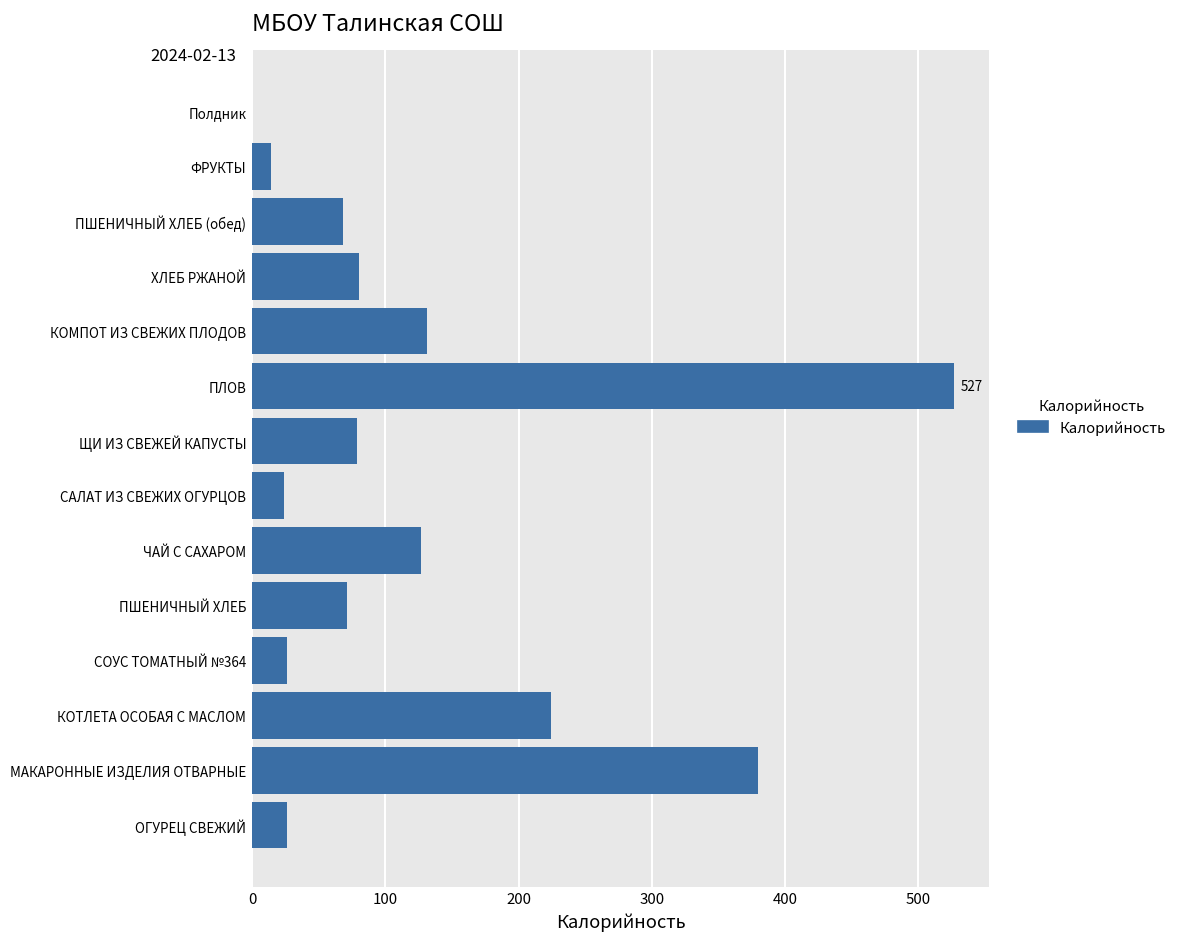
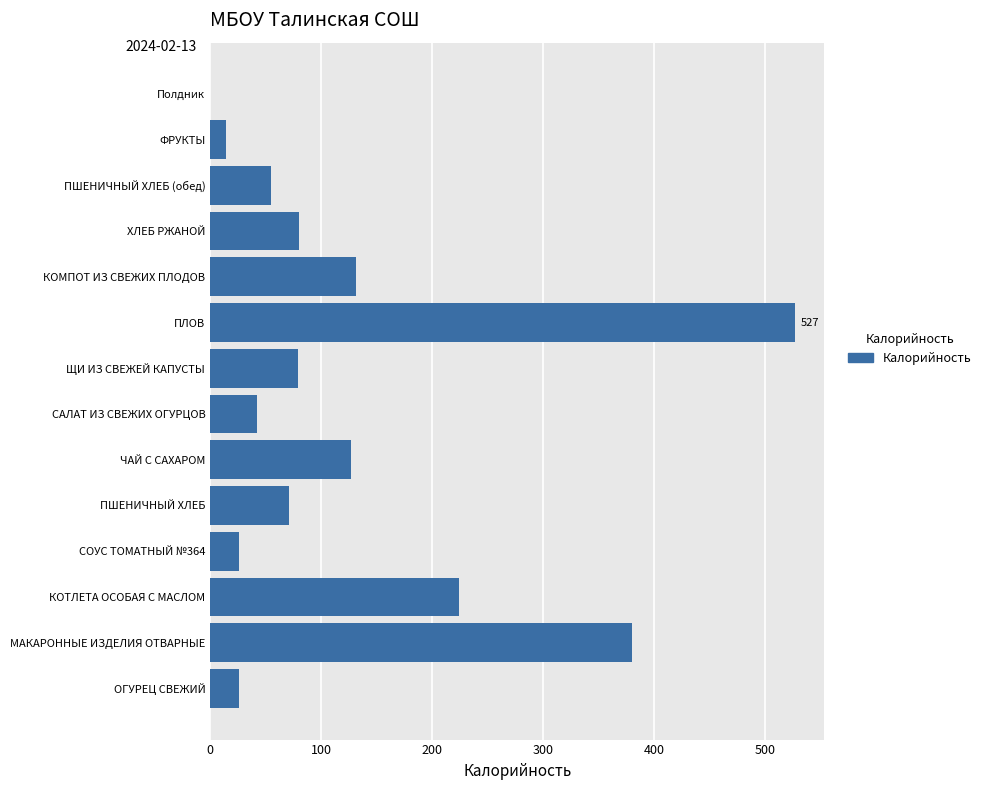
ПШЕНИЧНЫЙ ХЛЕБ (обед): 68 -> 55
САЛАТ ИЗ СВЕЖИХ ОГУРЦОВ: 24 -> 42
